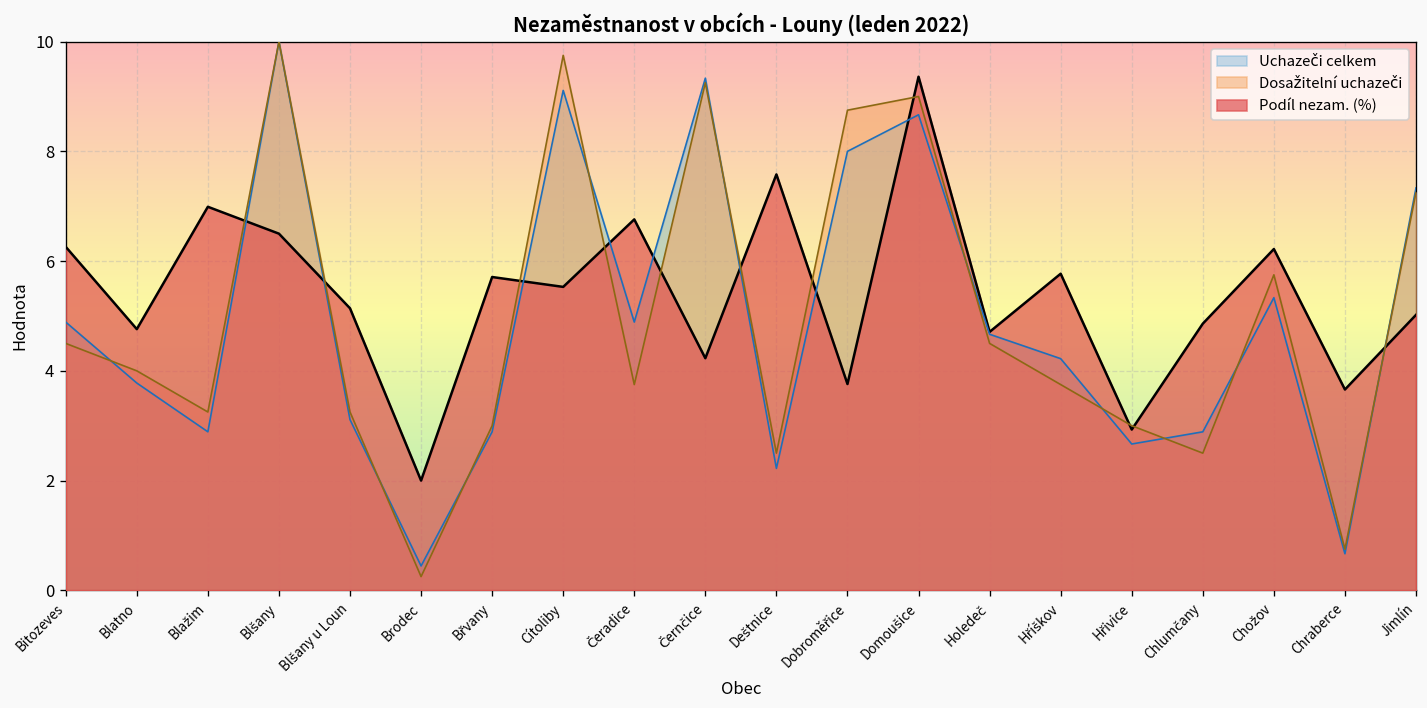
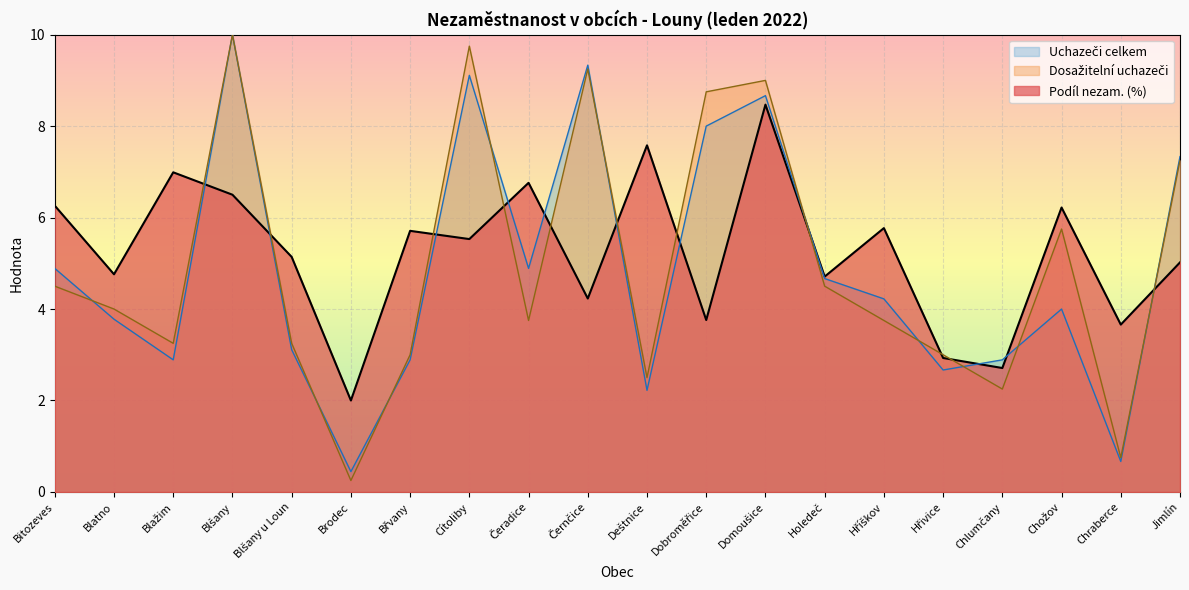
Podíl nezam. (%), Domoušice: 9.4 -> 8.5
Dosažitelní uchazeči, Chlumčany: 2.5 -> 2.3
Podíl nezam. (%), Chlumčany: 4.9 -> 2.7
Uchazeči celkem, Chožov: 5.3 -> 4.0
